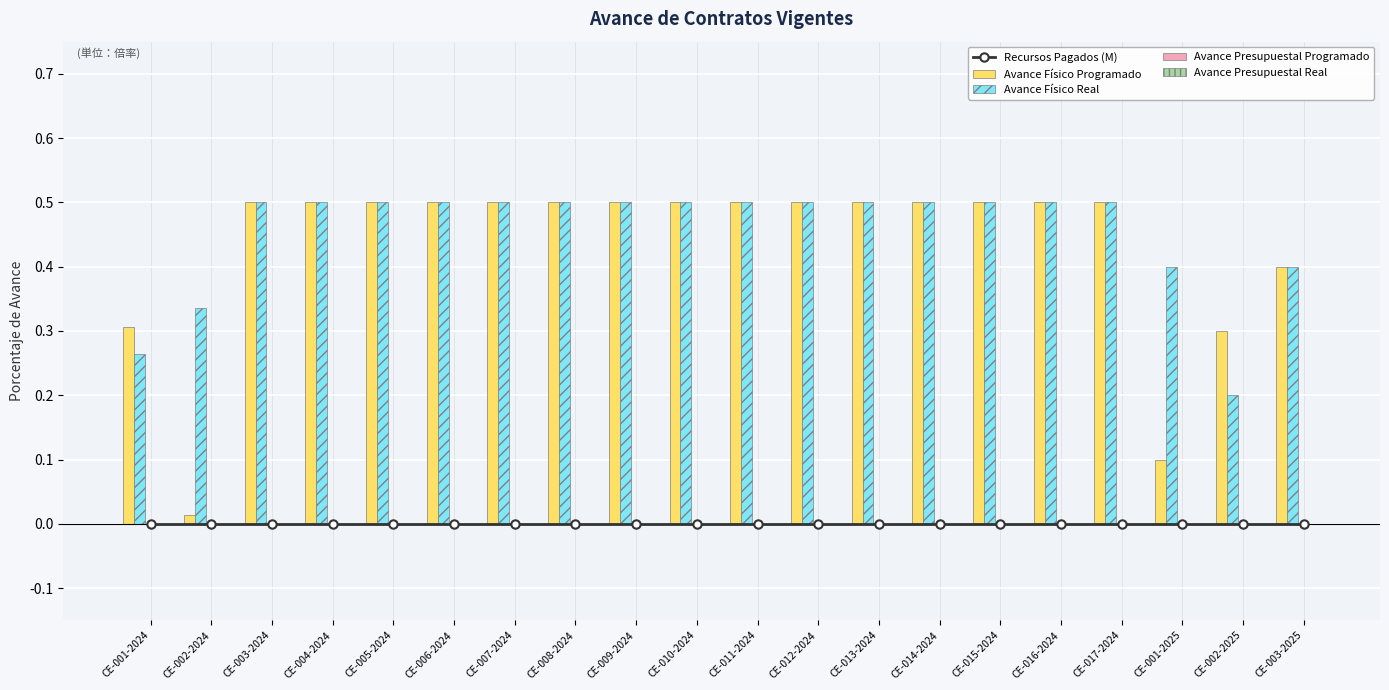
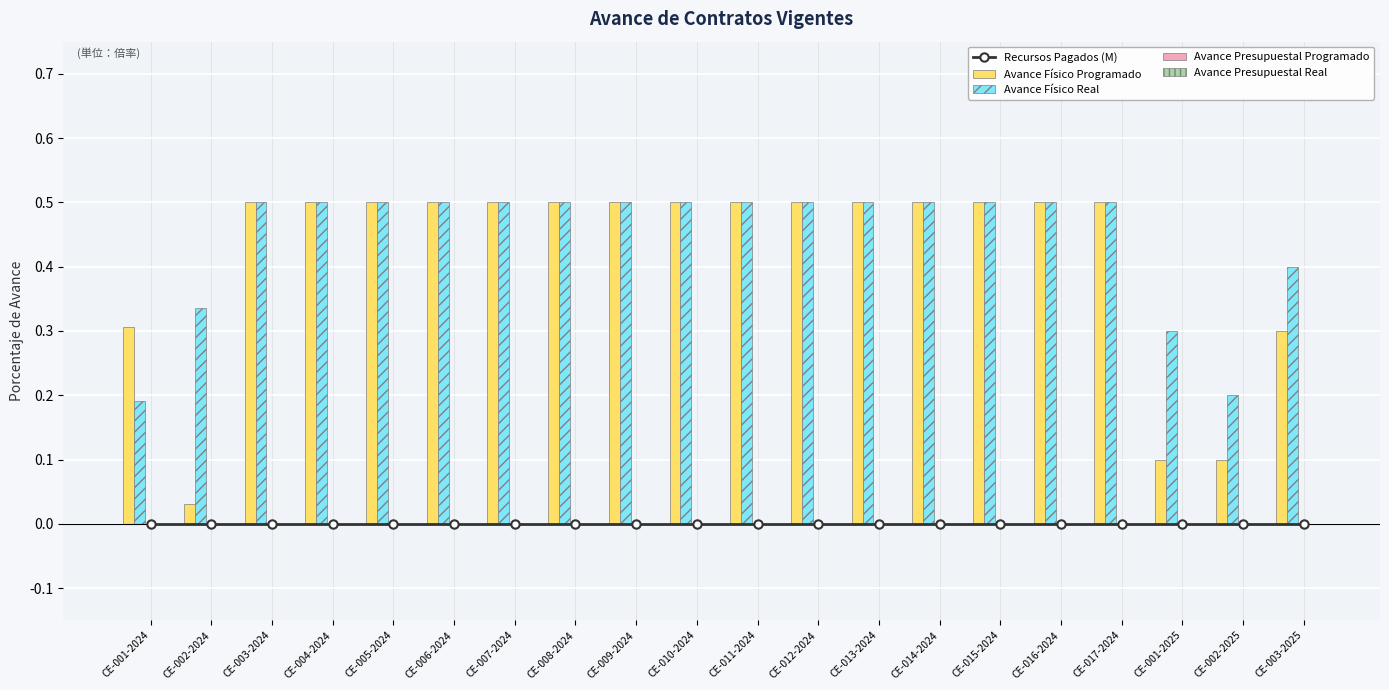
Avance Físico Real, CE-001-2024: 0.26 -> 0.19
Avance Físico Programado, CE-002-2024: 0.01 -> 0.03
Avance Físico Real, CE-001-2025: 0.4 -> 0.3
Avance Físico Programado, CE-002-2025: 0.3 -> 0.1
Avance Físico Programado, CE-003-2025: 0.4 -> 0.3
